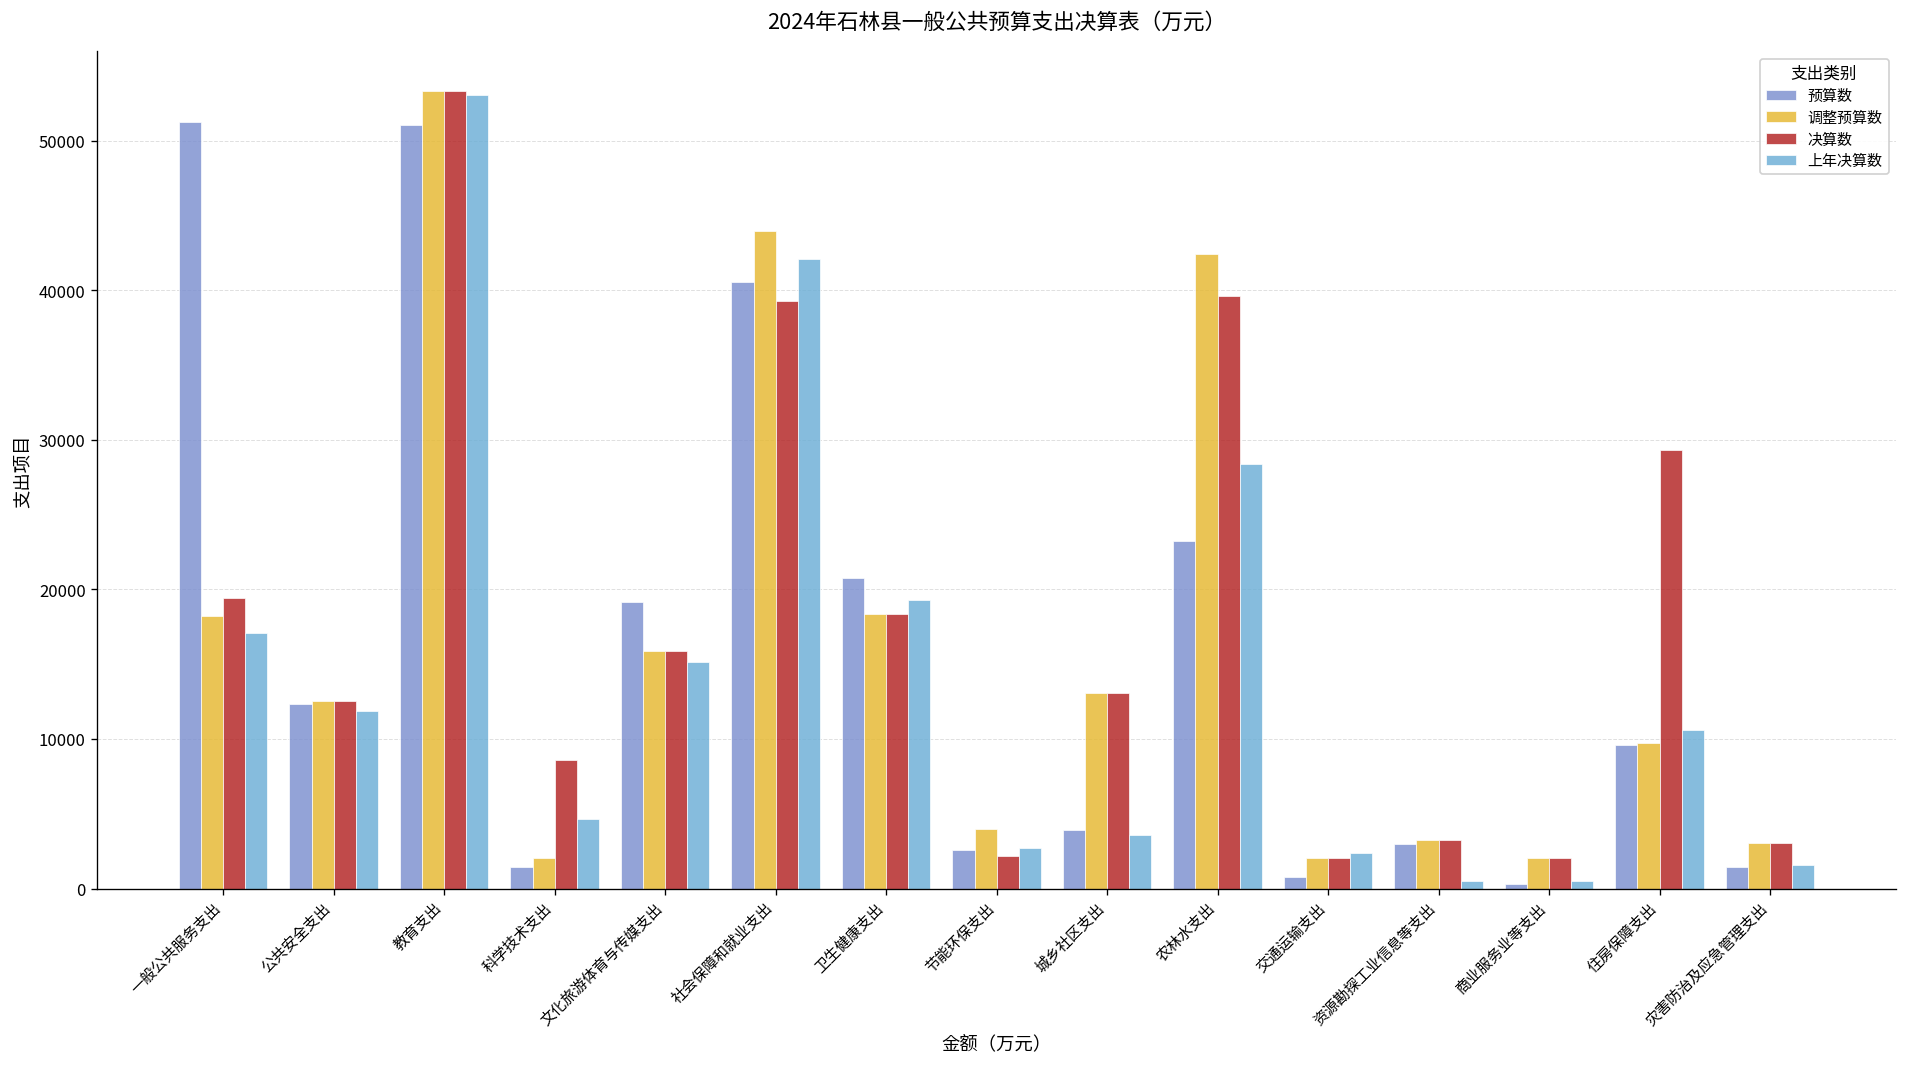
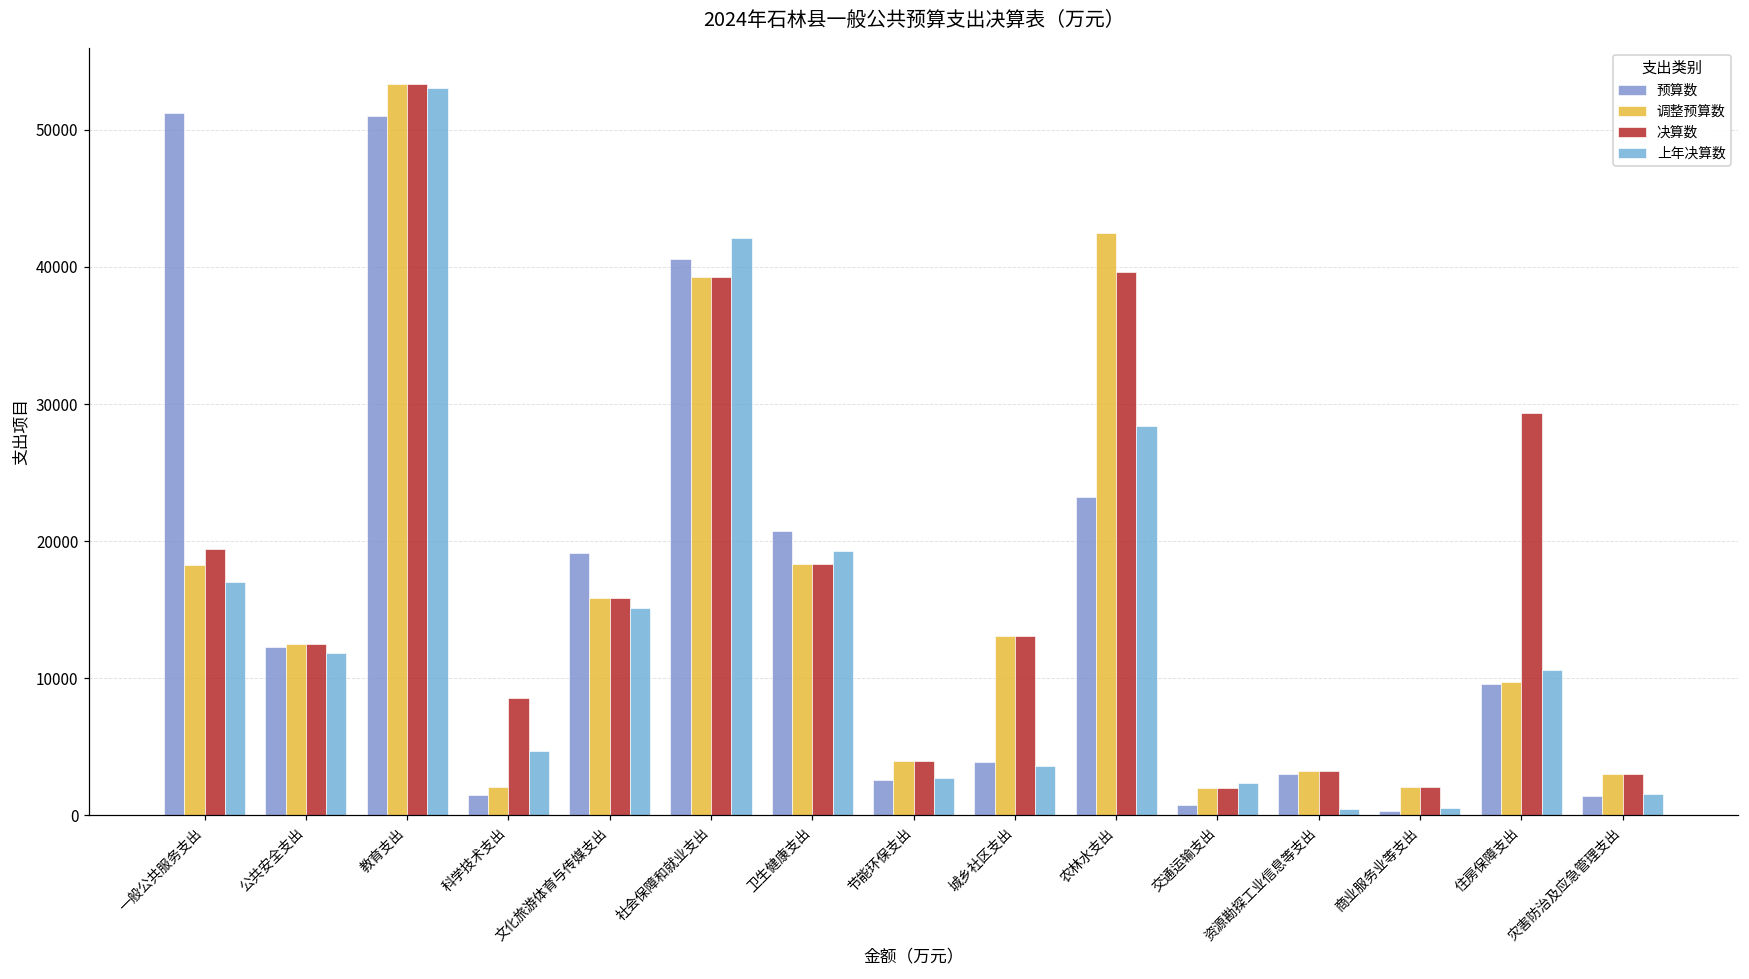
调整预算数, 社会保障和就业支出: 43900 -> 39300
决算数, 节能环保支出: 2200 -> 4000
